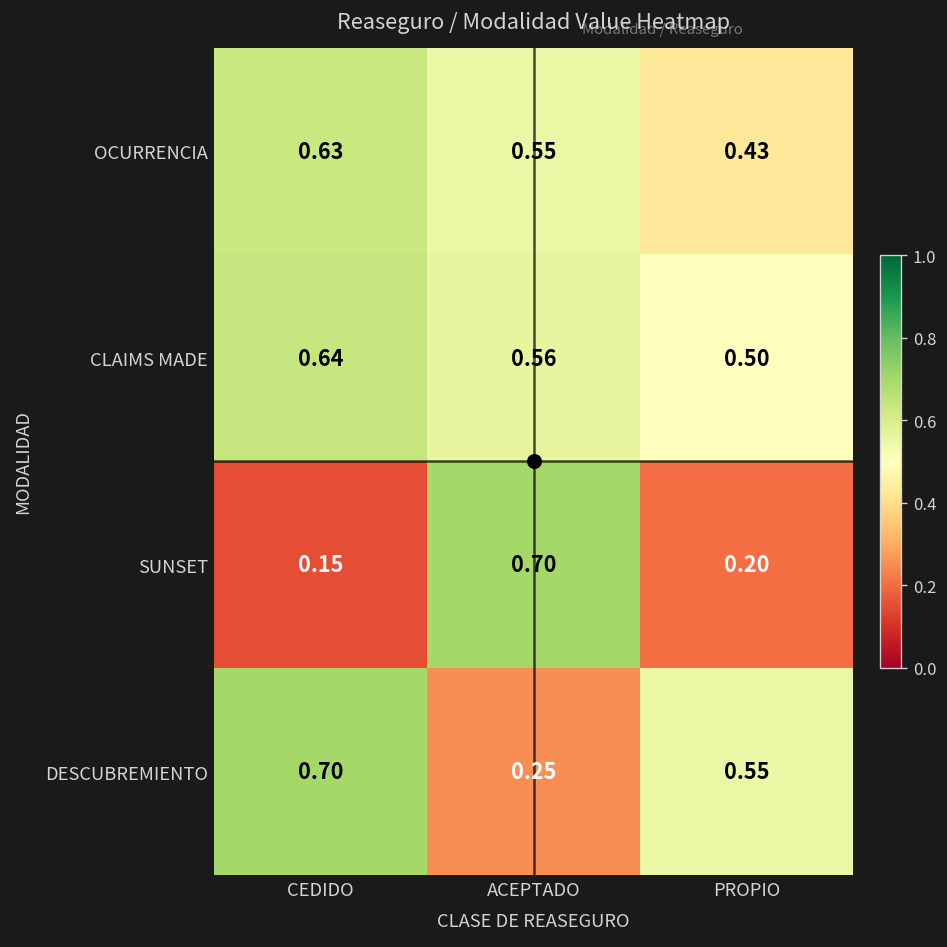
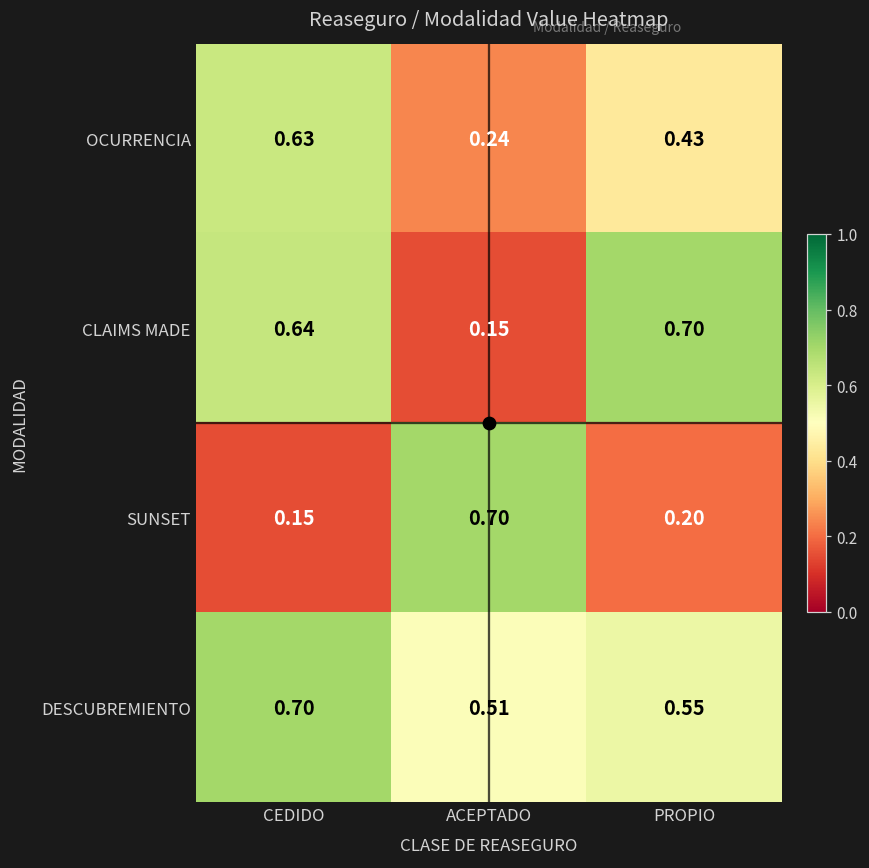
OCURRENCIA, ACEPTADO: 0.55 -> 0.24
CLAIMS MADE, ACEPTADO: 0.56 -> 0.15
CLAIMS MADE, PROPIO: 0.50 -> 0.70
DESCUBREMIENTO, ACEPTADO: 0.25 -> 0.51
